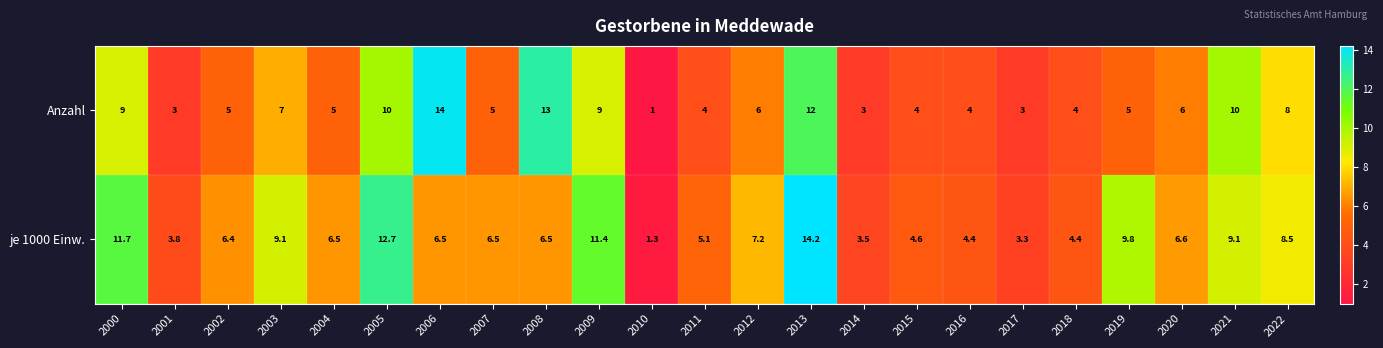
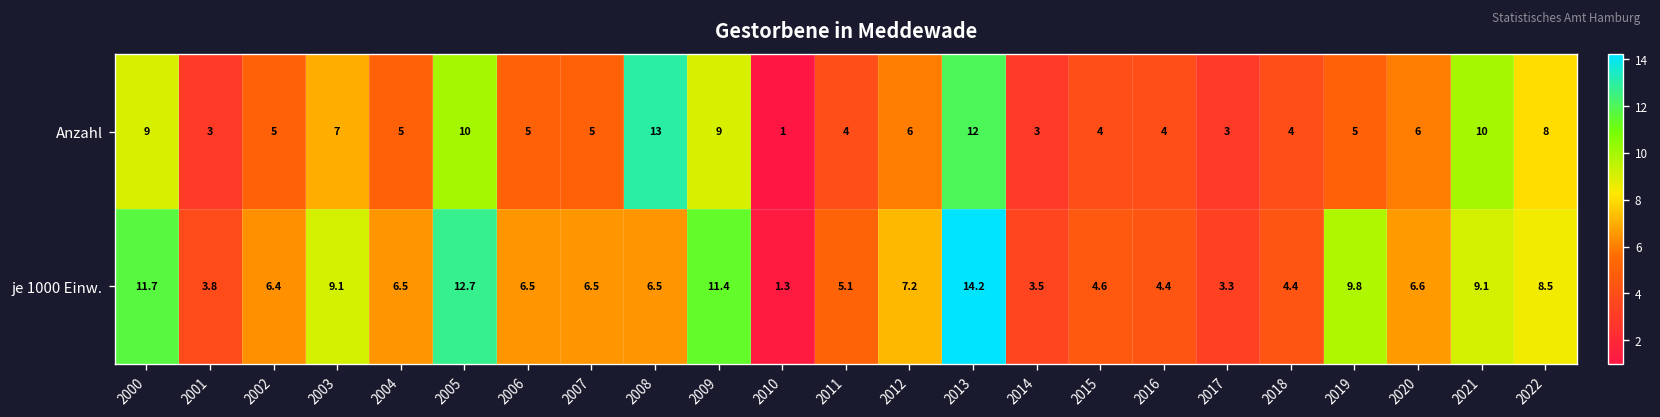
Anzahl, 2006: 14 -> 5
